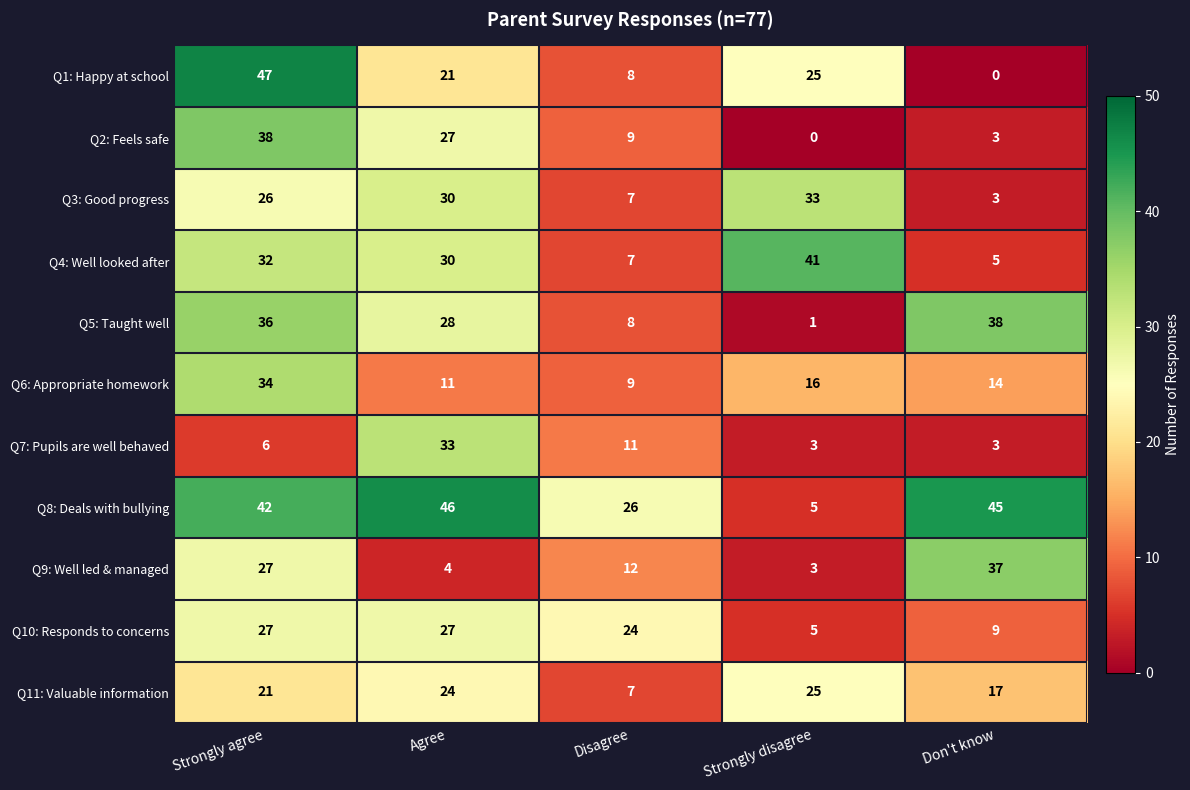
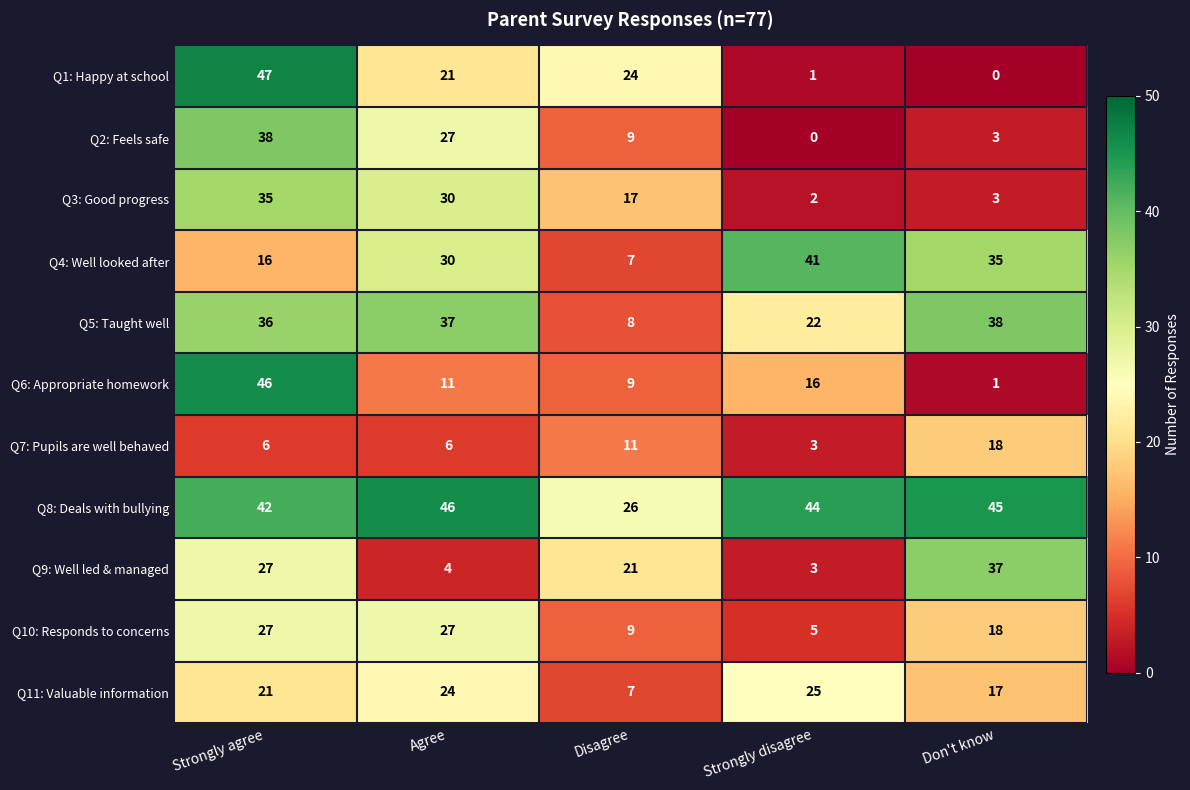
Q1: Happy at school, Disagree: 8 -> 24
Q1: Happy at school, Strongly disagree: 25 -> 1
Q3: Good progress, Strongly agree: 26 -> 35
Q3: Good progress, Disagree: 7 -> 17
Q3: Good progress, Strongly disagree: 33 -> 2
Q4: Well looked after, Strongly agree: 32 -> 16
Q4: Well looked after, Don't know: 5 -> 35
Q5: Taught well, Agree: 28 -> 37
Q5: Taught well, Strongly disagree: 1 -> 22
Q6: Appropriate homework, Strongly agree: 34 -> 46
Q6: Appropriate homework, Don't know: 14 -> 1
Q7: Pupils are well behaved, Agree: 33 -> 6
Q7: Pupils are well behaved, Don't know: 3 -> 18
Q8: Deals with bullying, Strongly disagree: 5 -> 44
Q9: Well led & managed, Disagree: 12 -> 21
Q10: Responds to concerns, Disagree: 24 -> 9
Q10: Responds to concerns, Don't know: 9 -> 18
